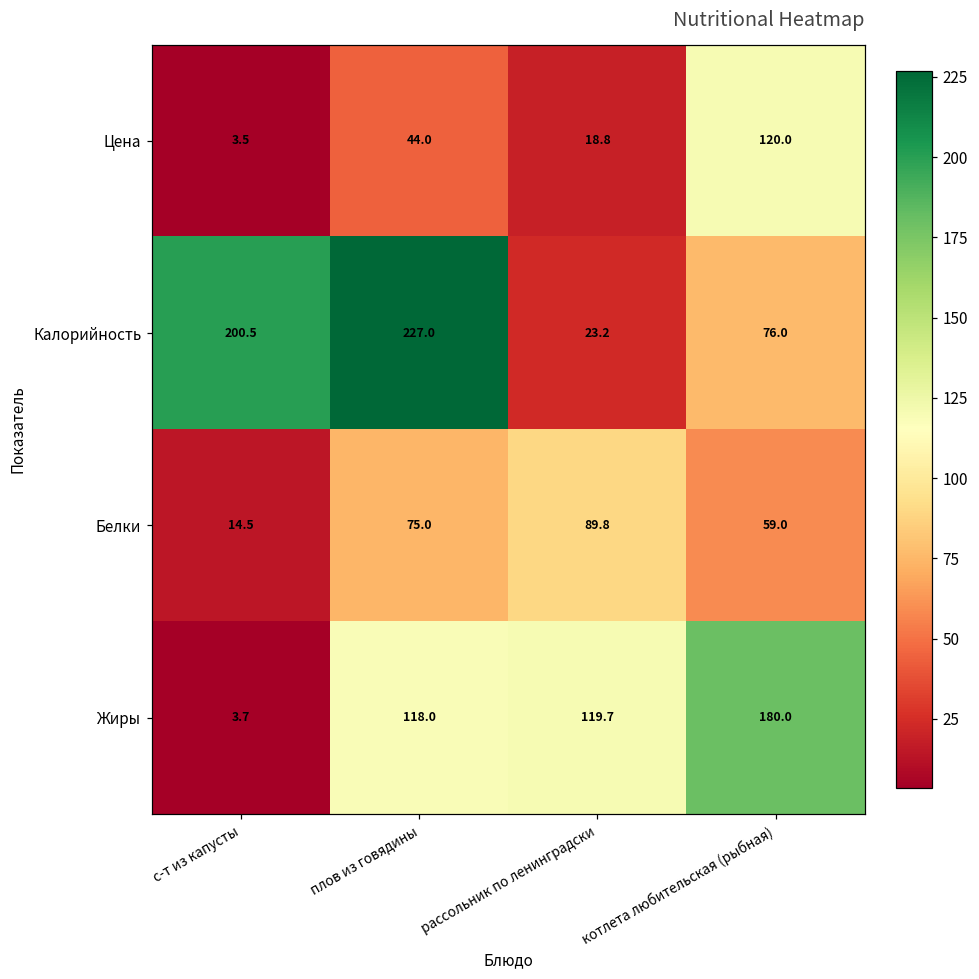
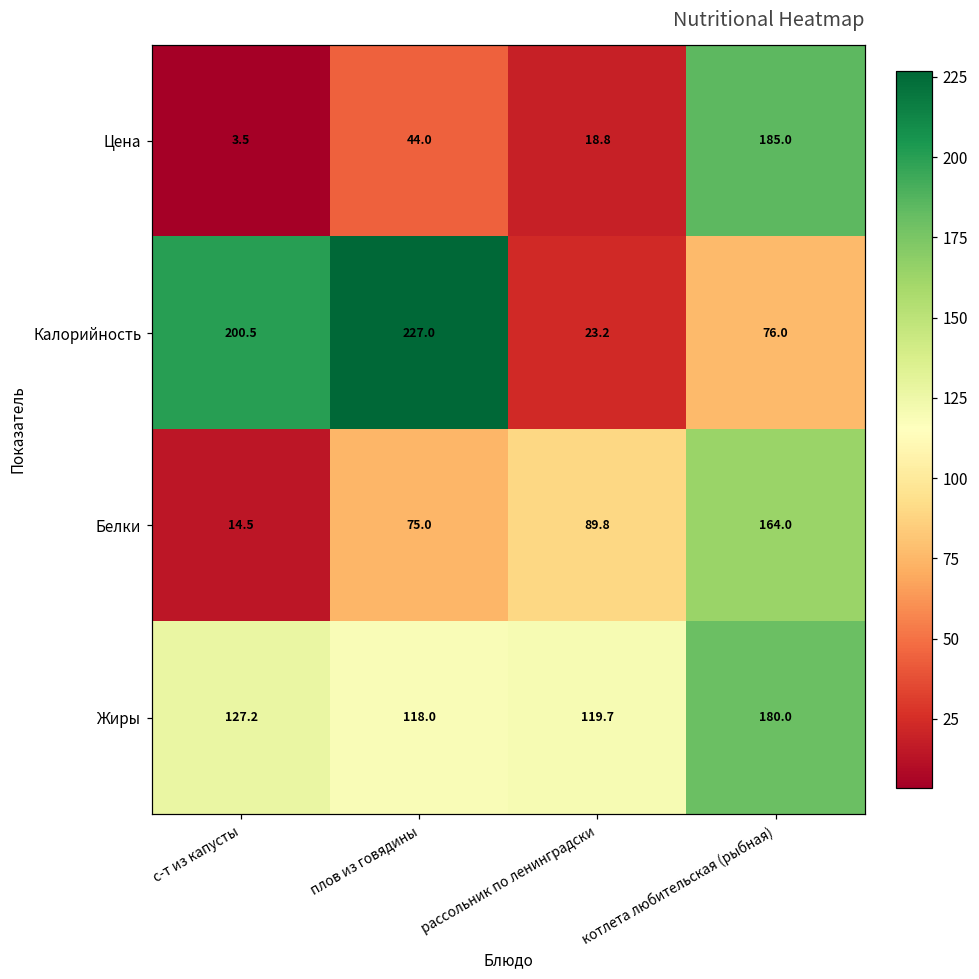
Цена, котлета любительская (рыбная): 120.0 -> 185.0
Белки, котлета любительская (рыбная): 59.0 -> 164.0
Жиры, с-т из капусты: 3.7 -> 127.2
